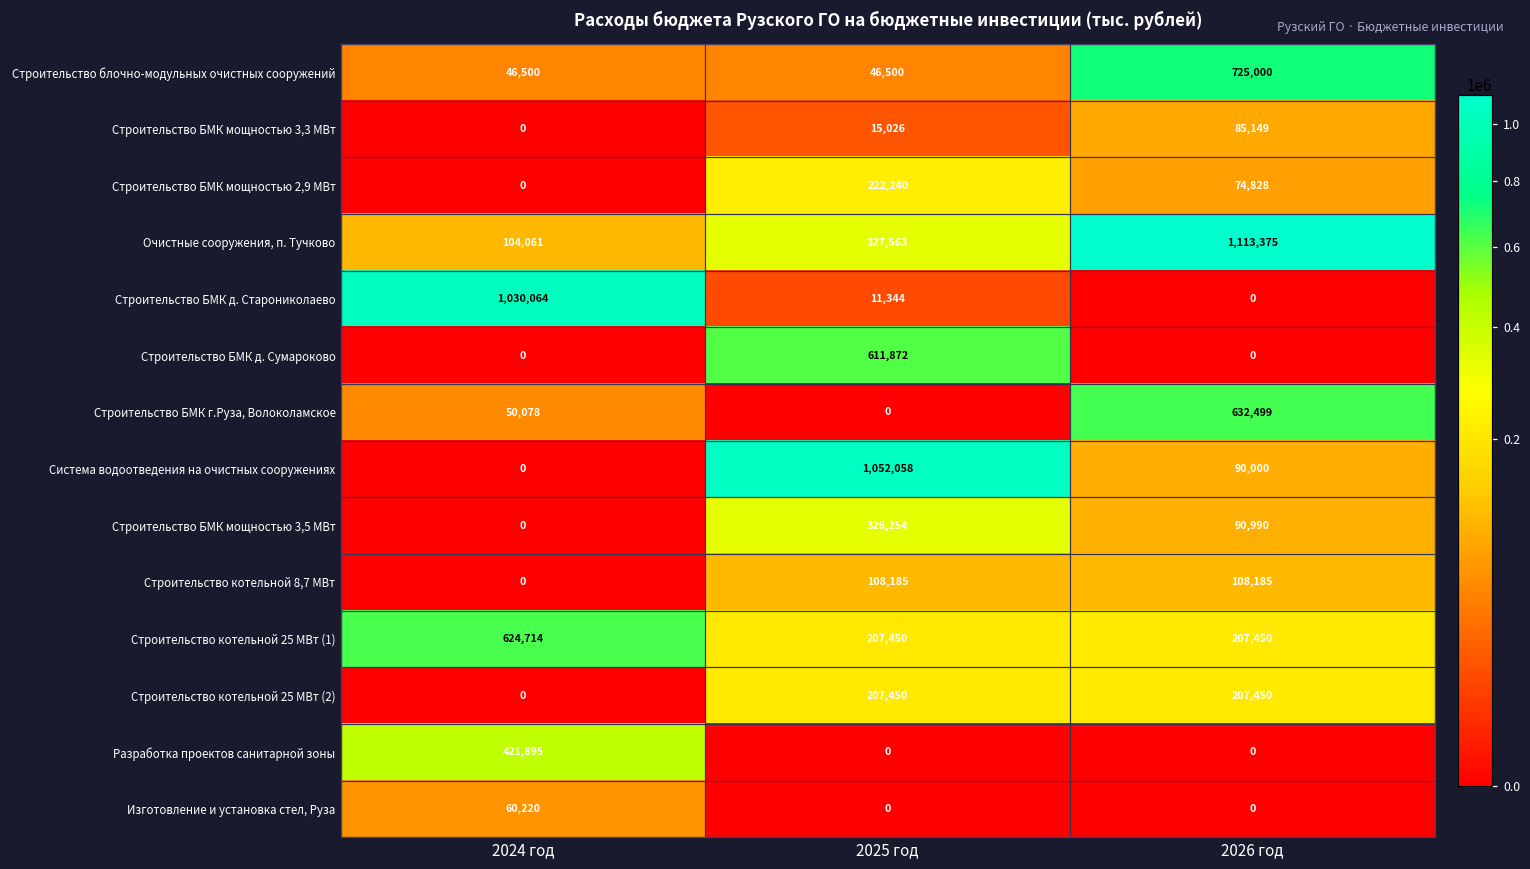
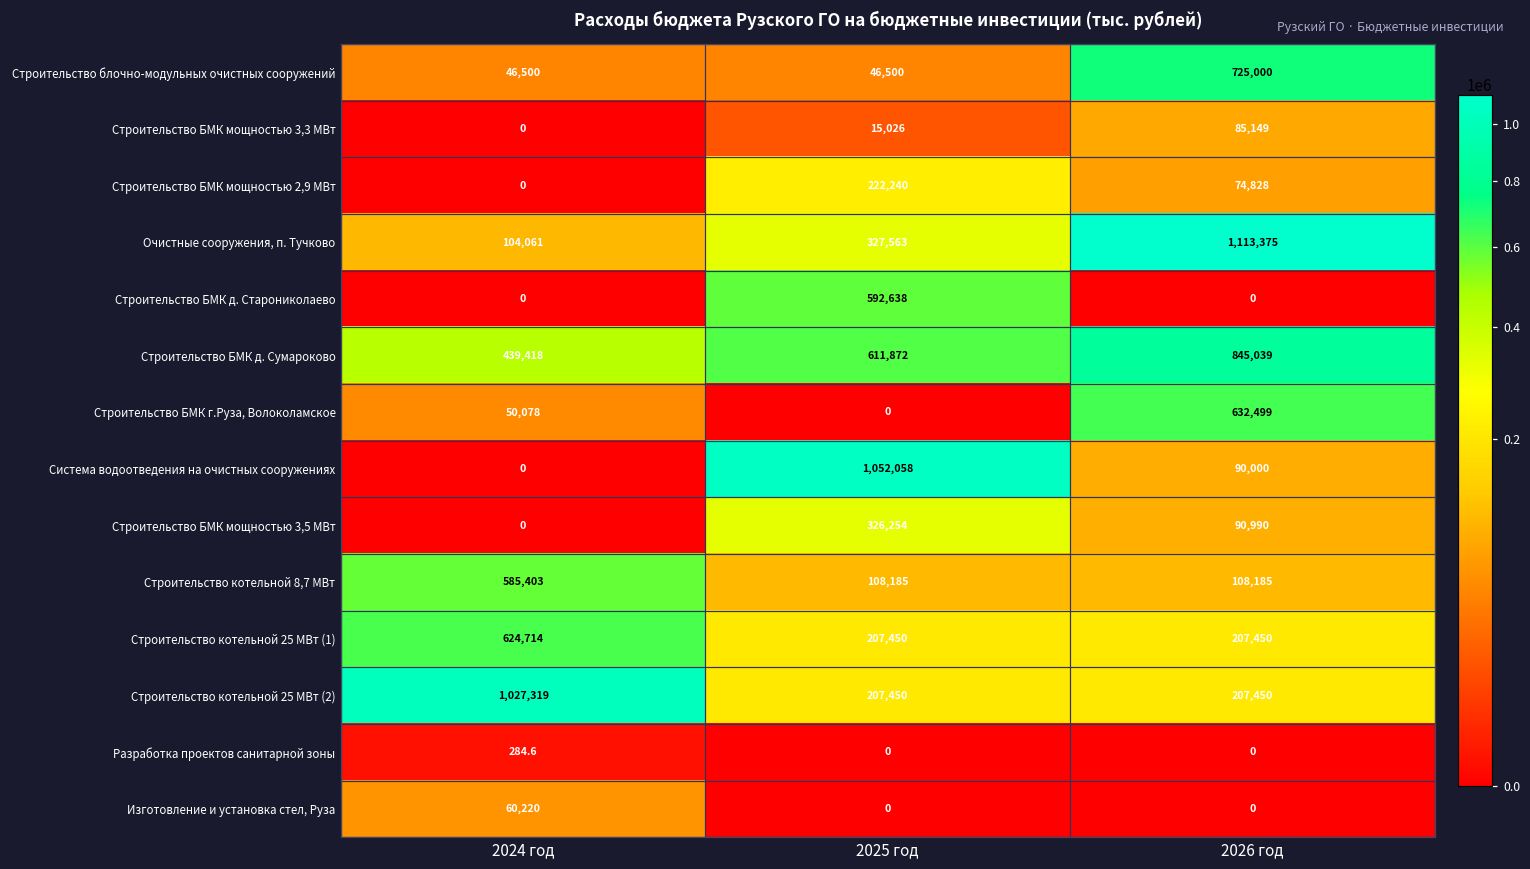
Строительство БМК д. Старониколаево, 2024 год: 1,030,064 -> 0
Строительство БМК д. Старониколаево, 2025 год: 11,344 -> 592,638
Строительство БМК д. Сумароково, 2024 год: 0 -> 439,418
Строительство БМК д. Сумароково, 2026 год: 0 -> 845,039
Строительство котельной 8,7 МВт, 2024 год: 0 -> 585,403
Строительство котельной 25 МВт (2), 2024 год: 0 -> 1,027,319
Разработка проектов санитарной зоны, 2024 год: 421,895 -> 284.6
